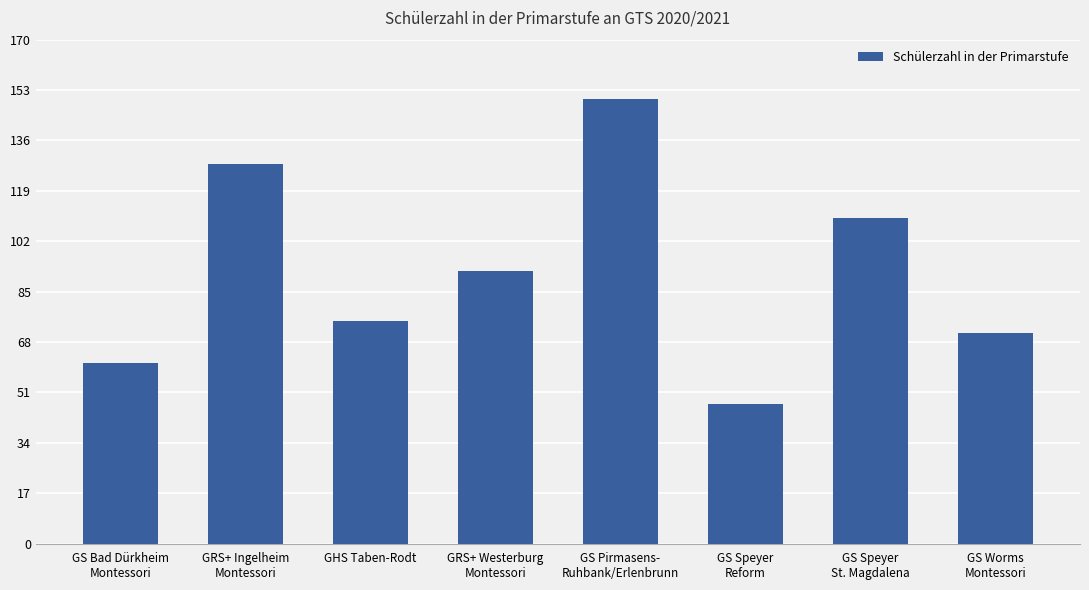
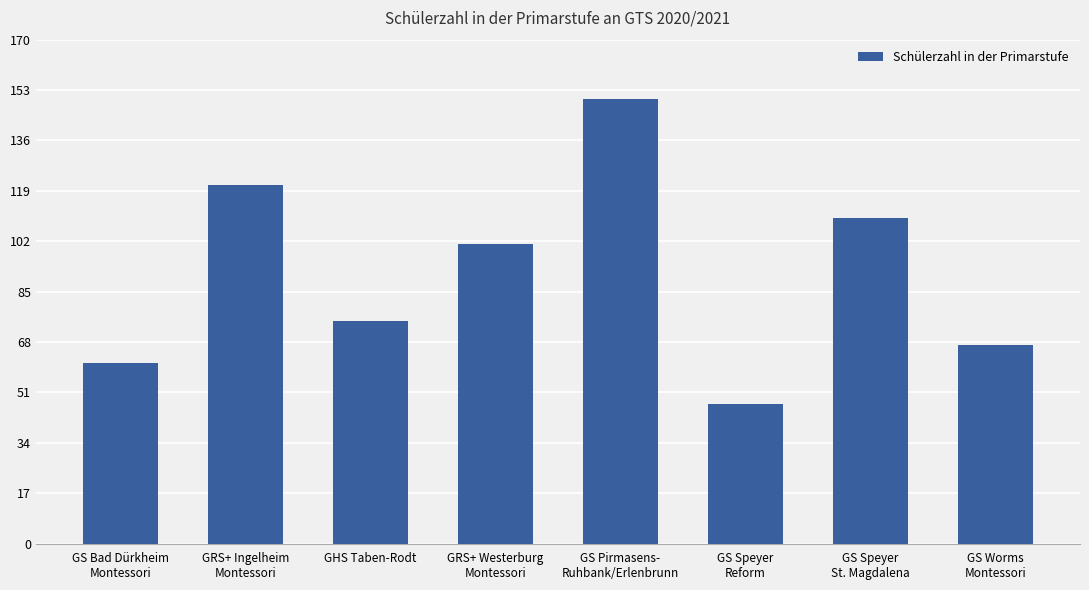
GRS+ Ingelheim Montessori: 128 -> 121
GRS+ Westerburg Montessori: 92 -> 101
GS Worms Montessori: 71 -> 67
